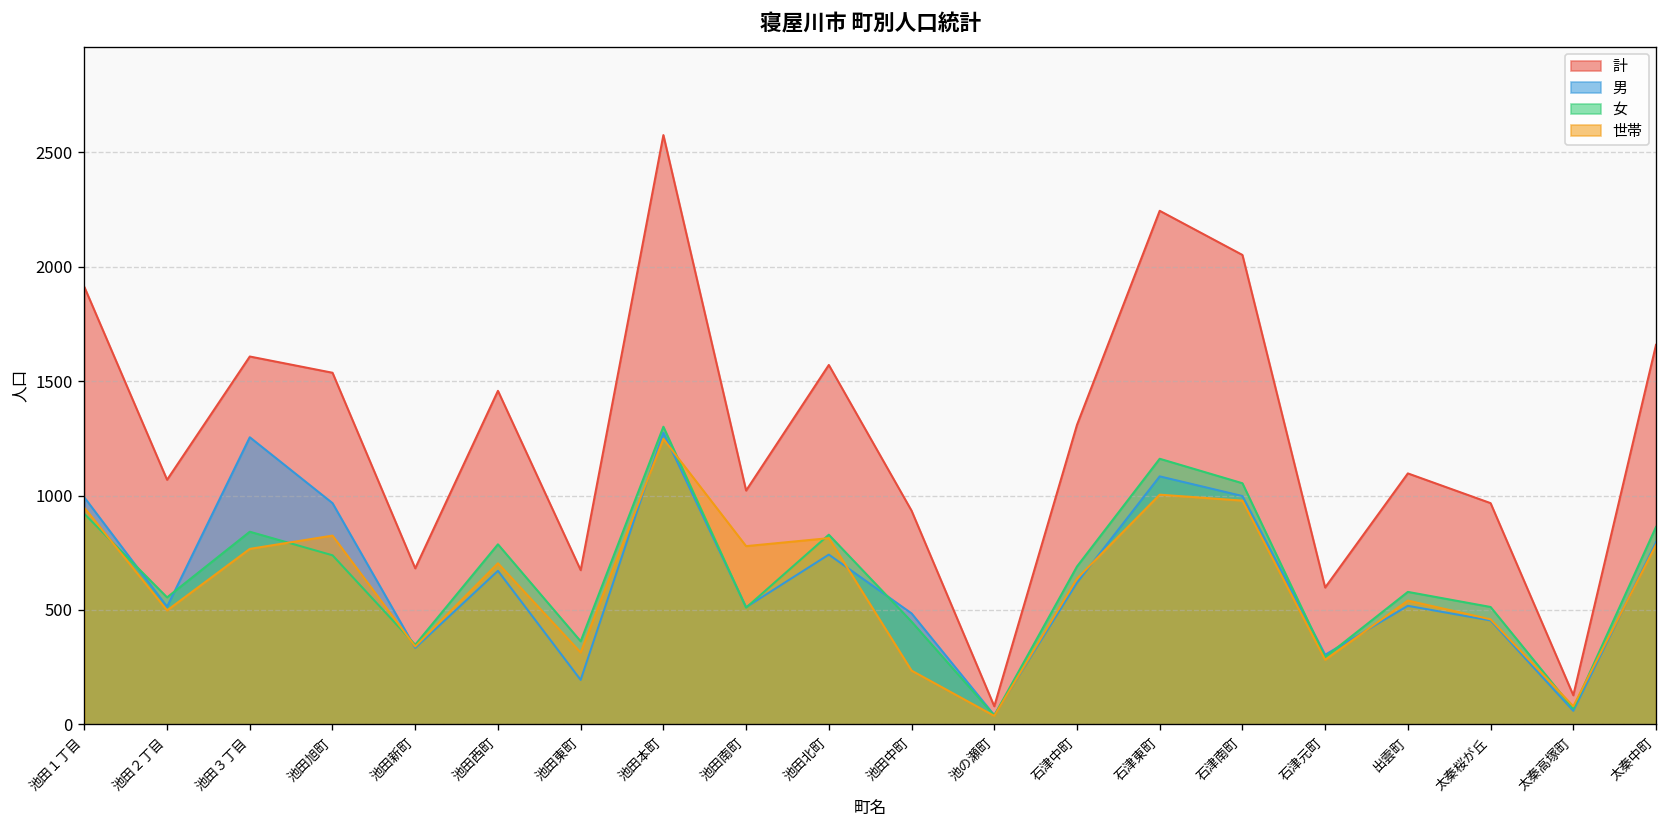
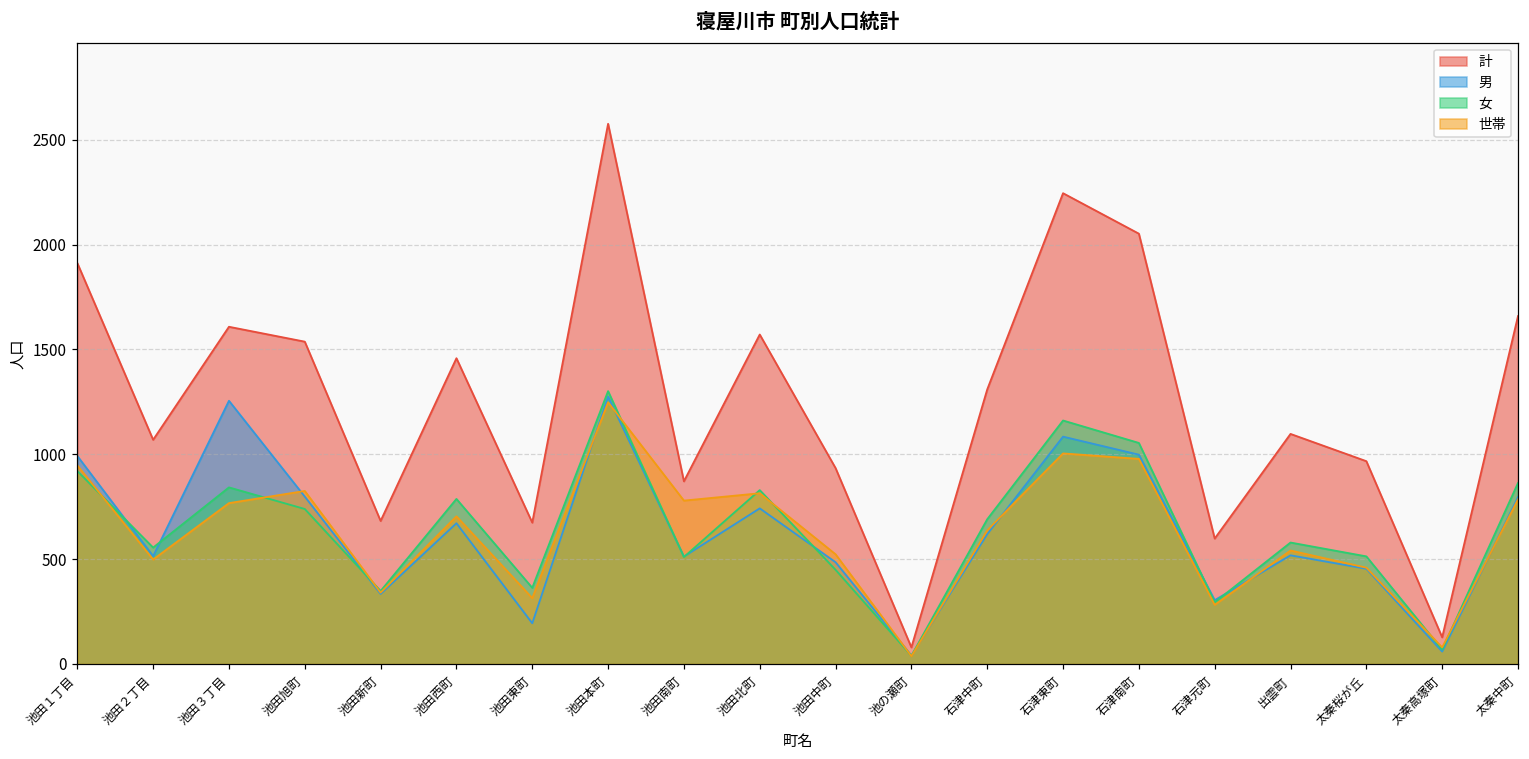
男, 池田旭町: 970 -> 800
計, 池田南町: 1020 -> 870
世帯, 池田中町: 240 -> 520
